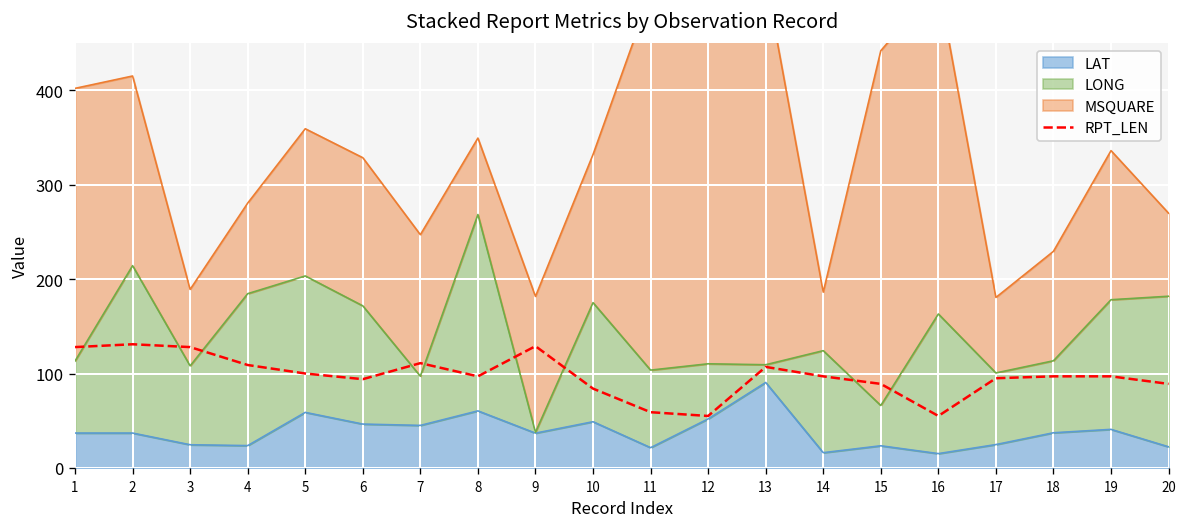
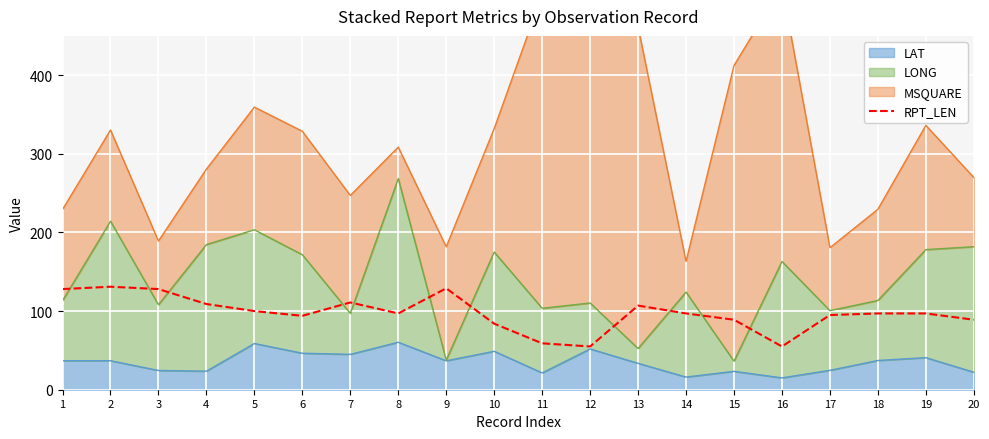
MSQUARE, 1: 290 -> 120
MSQUARE, 2: 200 -> 120
MSQUARE, 8: 80 -> 40
LAT, 13: 90 -> 30
MSQUARE, 14: 60 -> 40
LONG, 15: 40 -> 10
